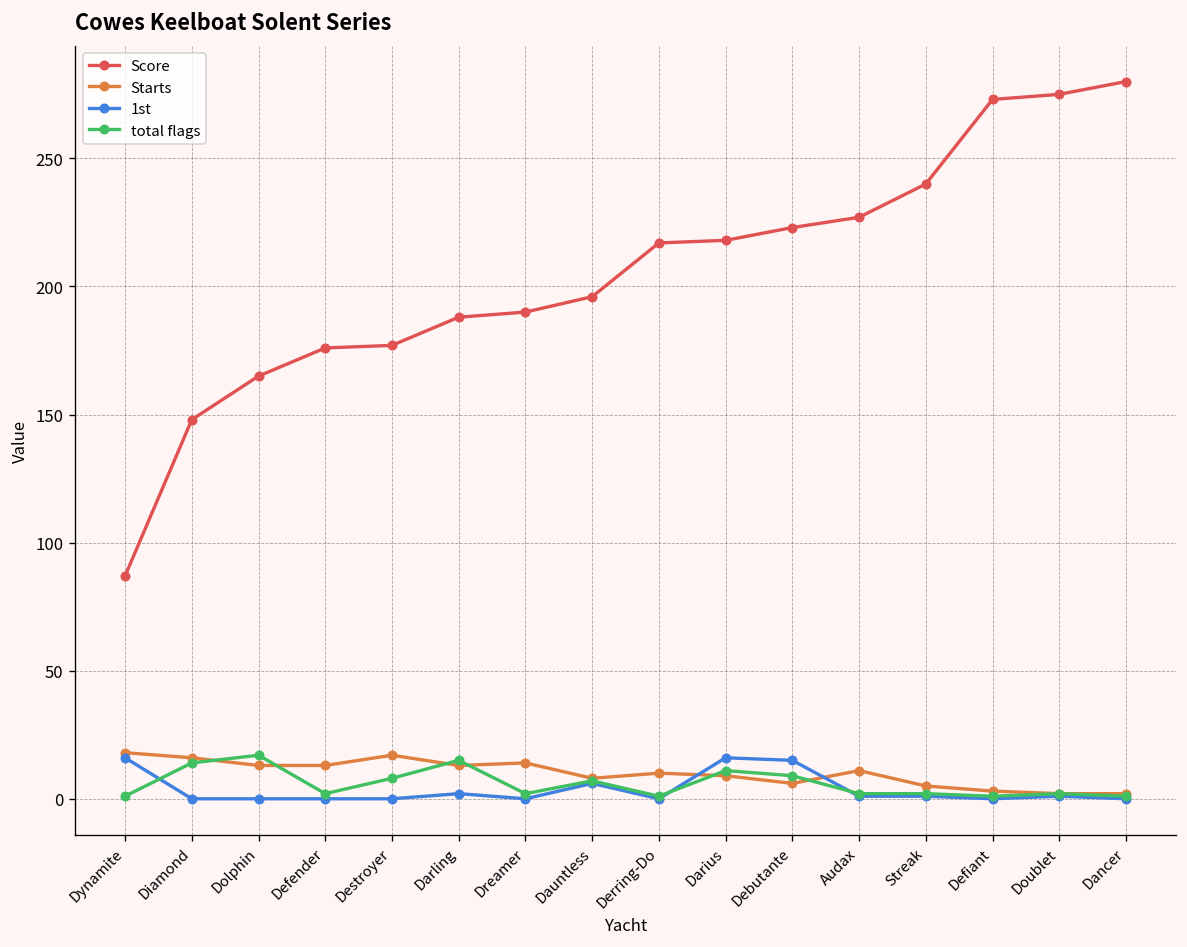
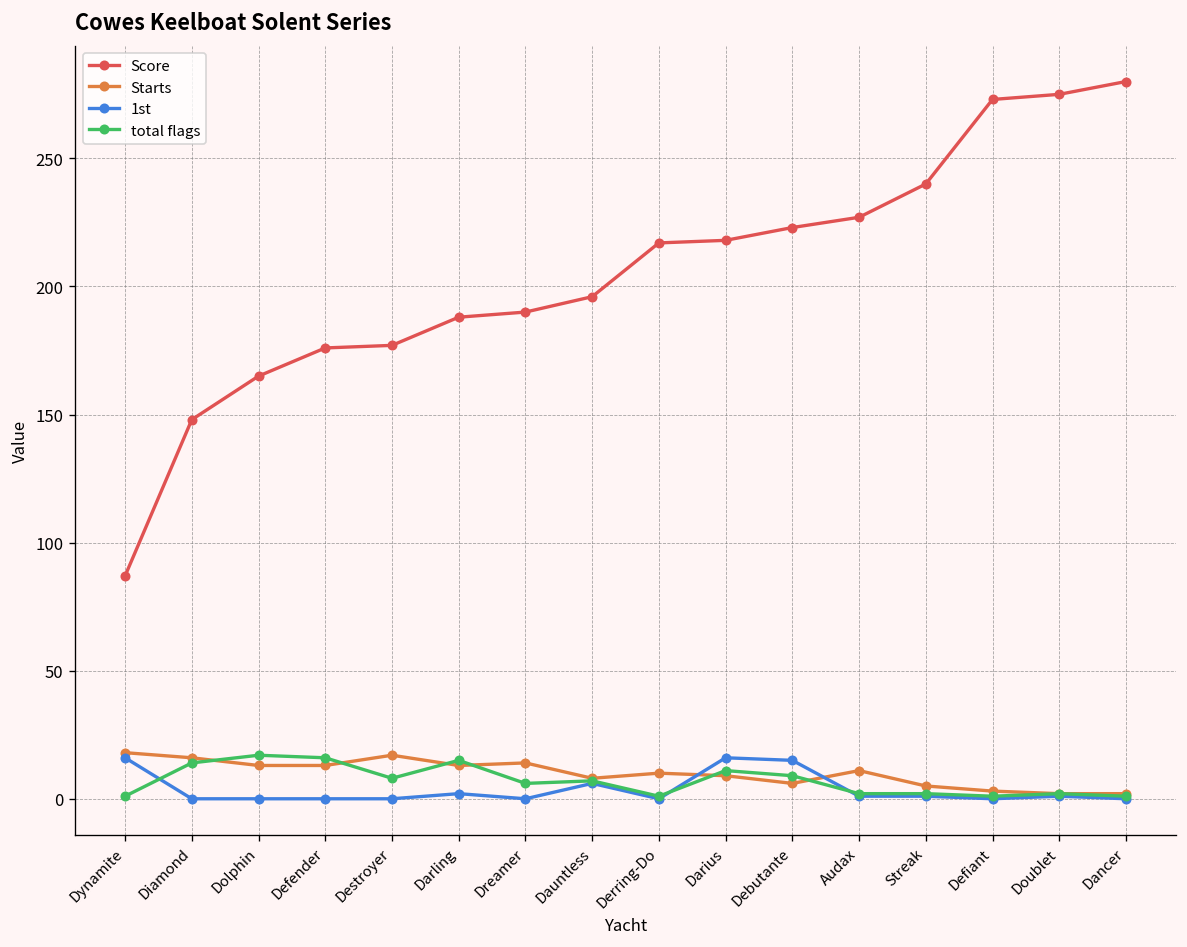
total flags, Defender: 2 -> 16
total flags, Dreamer: 2 -> 6
